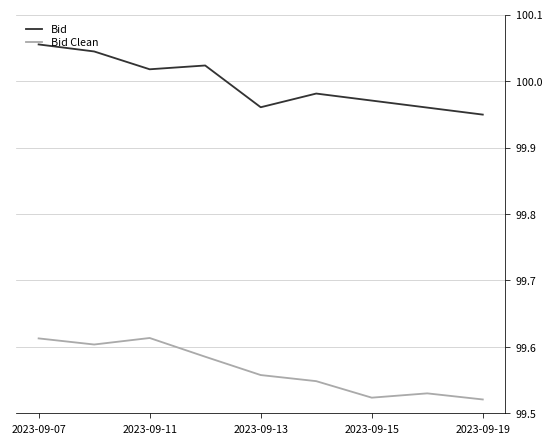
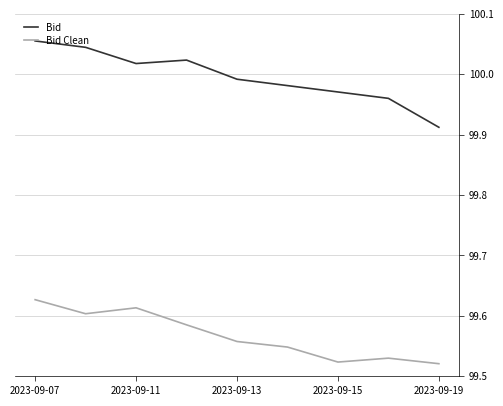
Bid Clean, 2023-09-07: 99.61 -> 99.63
Bid, 2023-09-13: 99.96 -> 99.99
Bid, 2023-09-19: 99.95 -> 99.91
